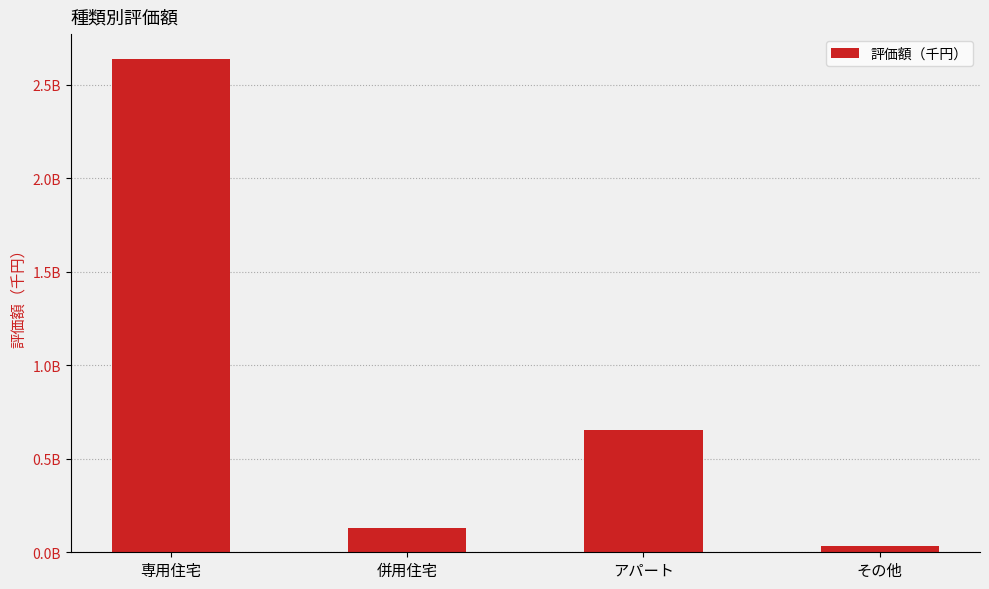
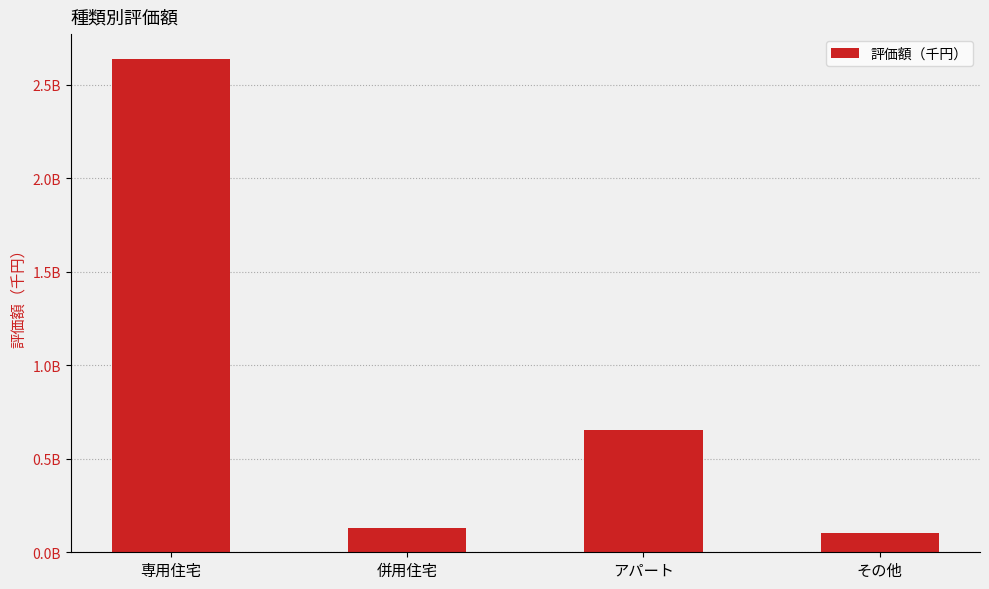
その他: 30000000 -> 100000000
